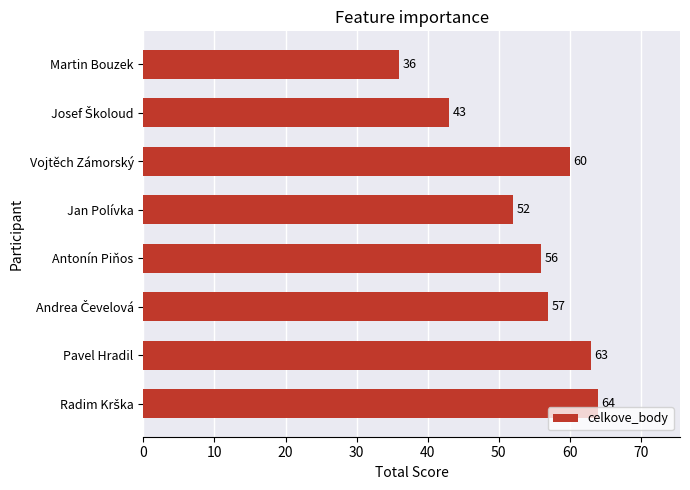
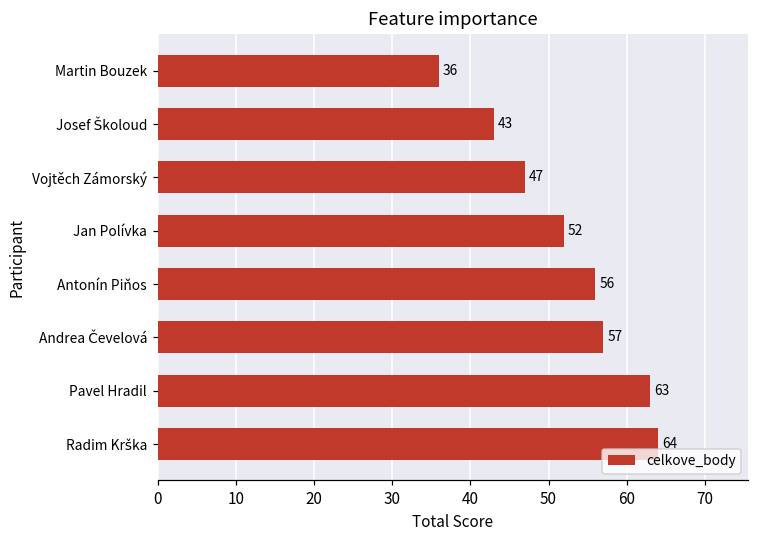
Vojtěch Zámorský: 60 -> 47
